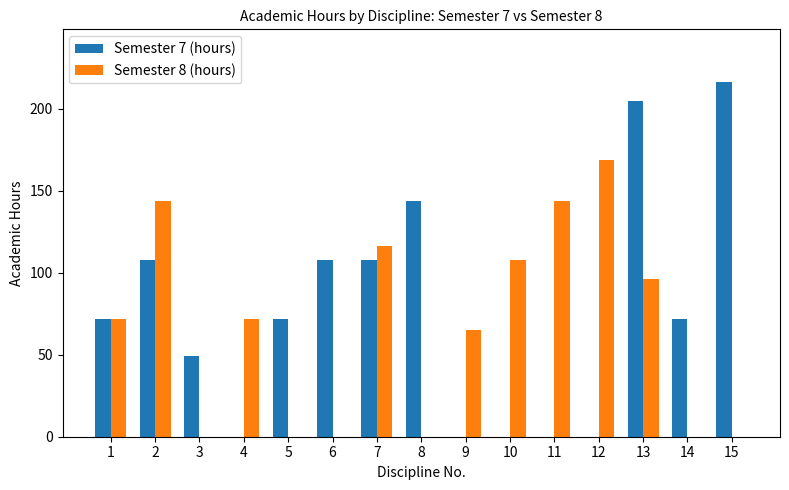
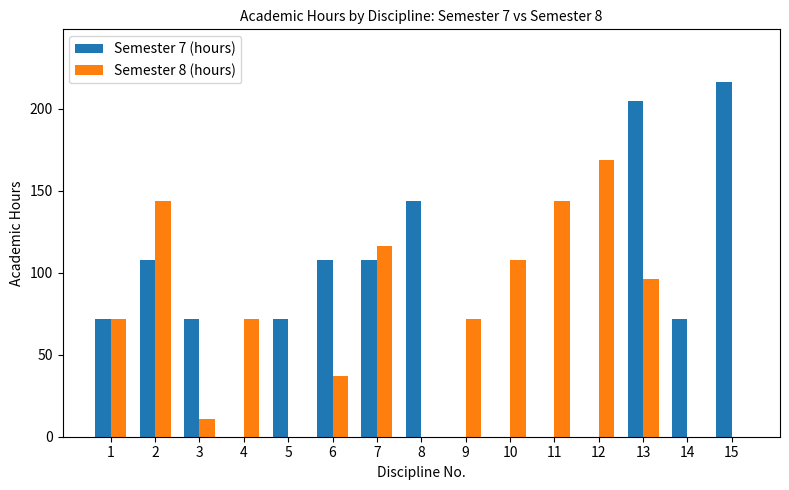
Semester 7 (hours), 3: 49 -> 72
Semester 8 (hours), 3: 0 -> 11
Semester 8 (hours), 6: 0 -> 37
Semester 8 (hours), 9: 65 -> 72
